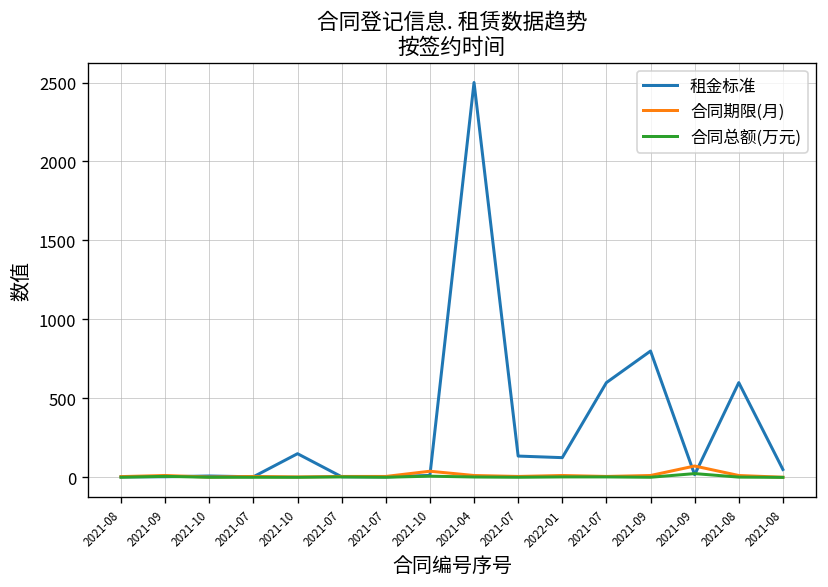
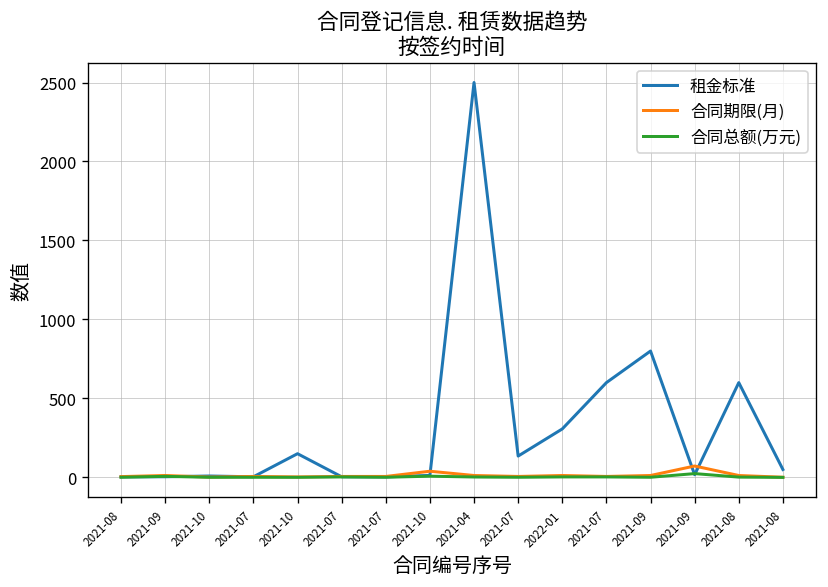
租金标准, 2022-01: 130 -> 310
